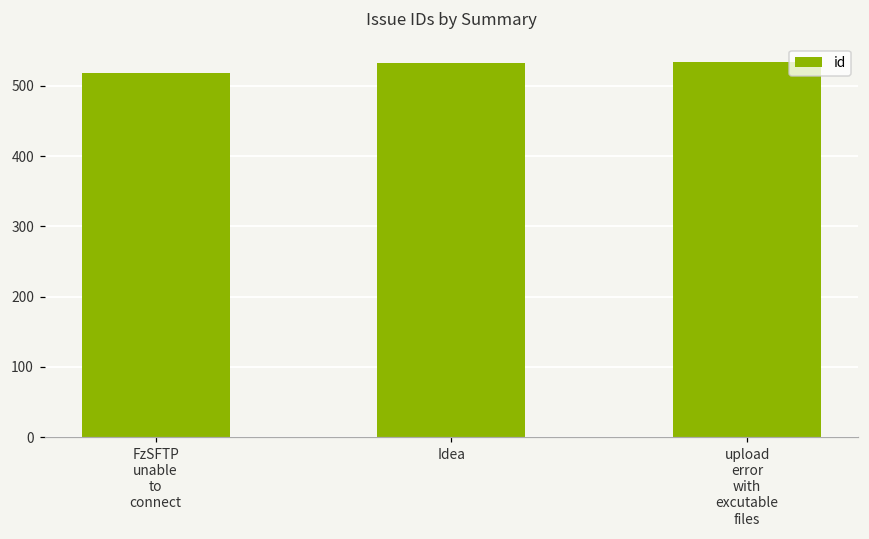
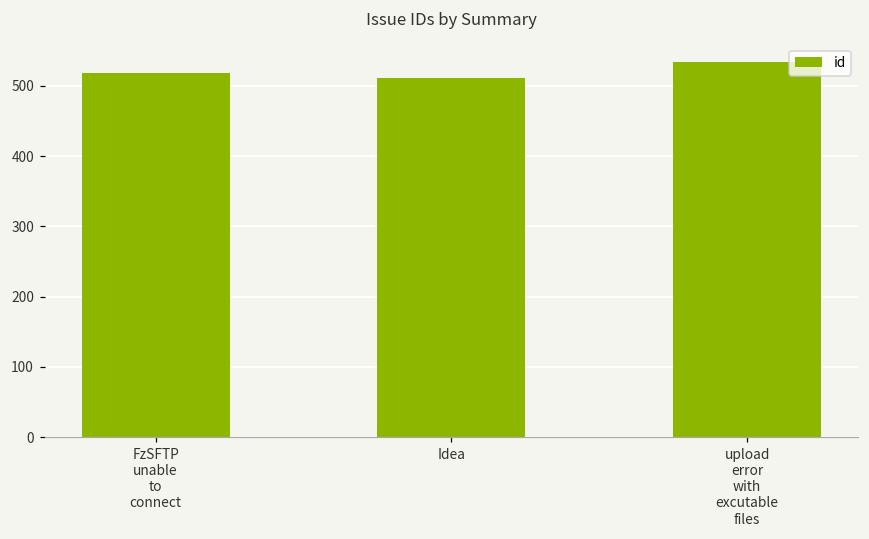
Idea: 530 -> 510
